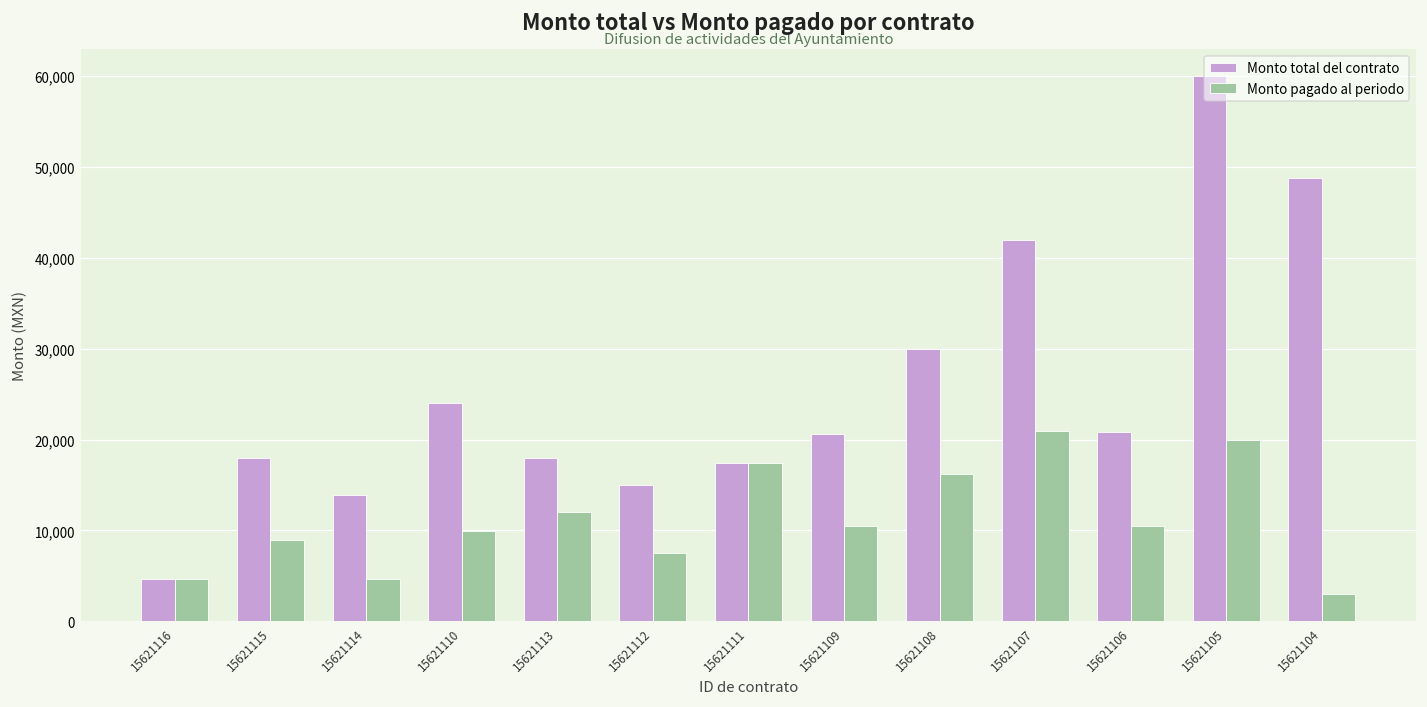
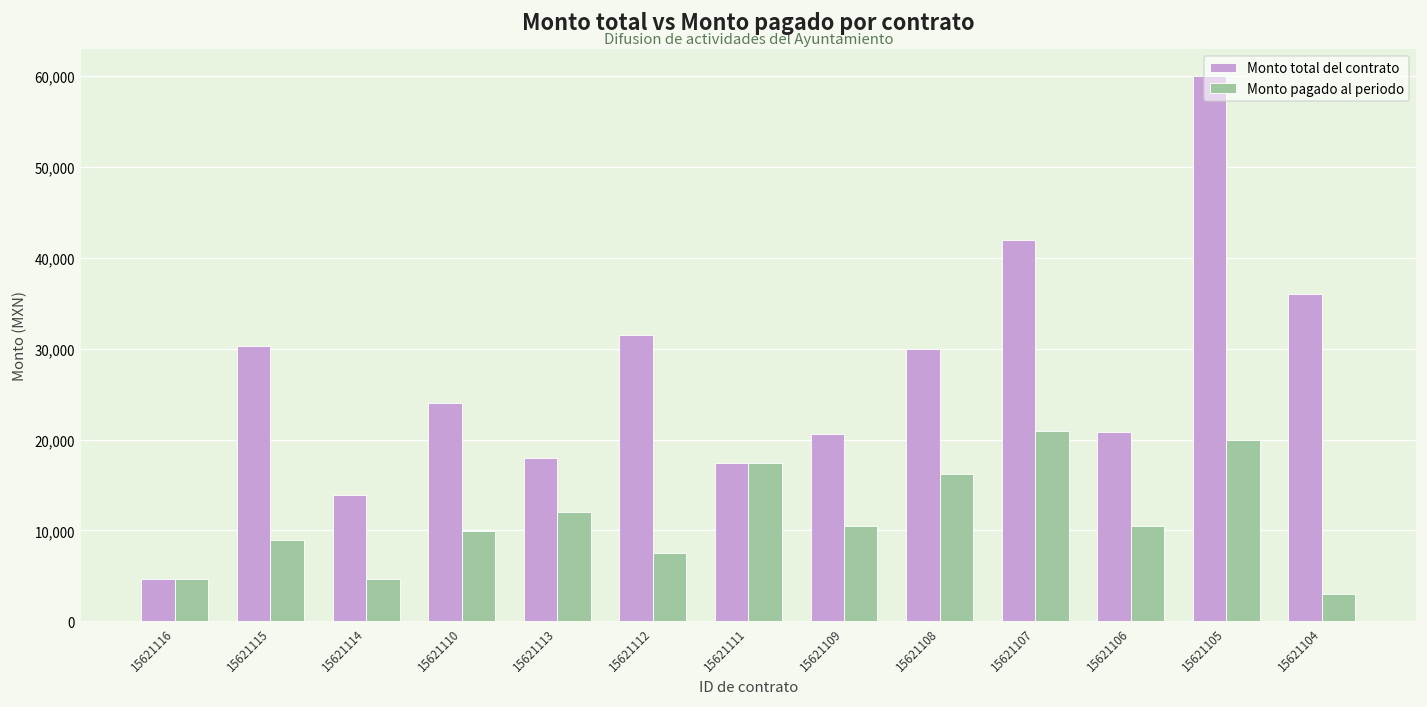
Monto total del contrato, 15621115: 18,000 -> 30,000
Monto total del contrato, 15621112: 15,000 -> 31,000
Monto total del contrato, 15621104: 49,000 -> 36,000
